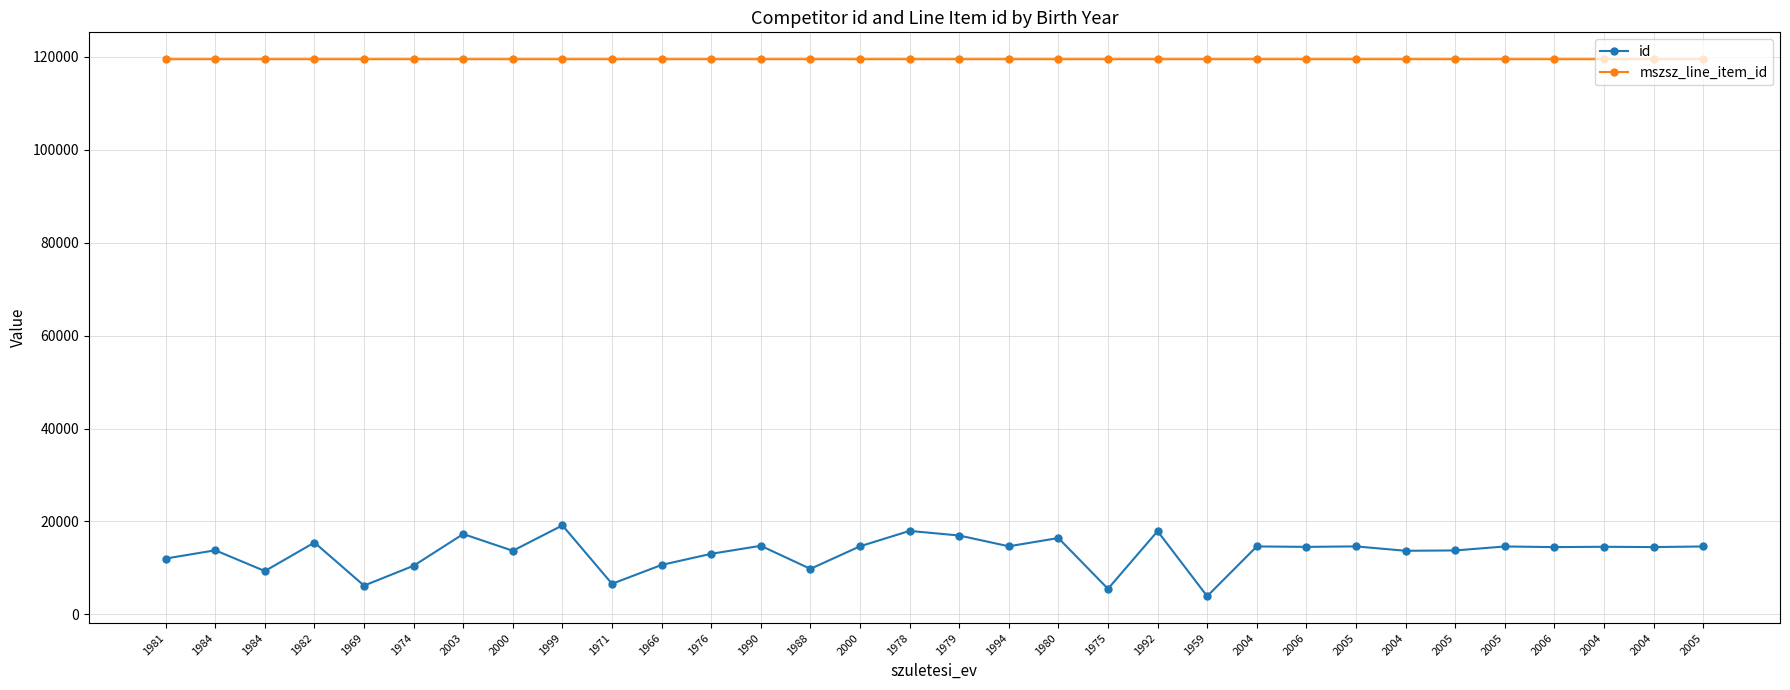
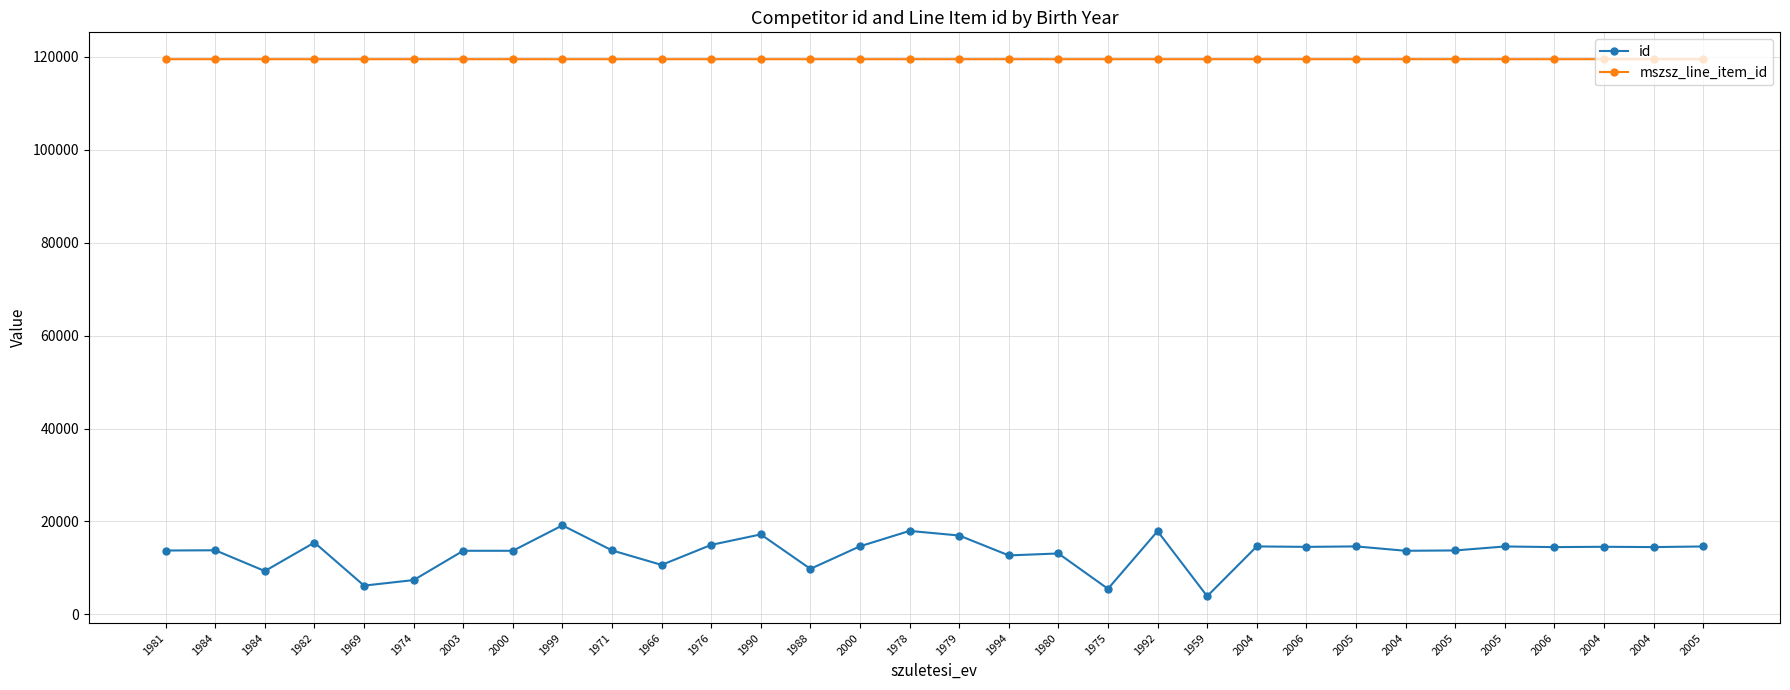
id, 1981: 12000 -> 14000
id, 1974: 10000 -> 7000
id, 2003: 17000 -> 14000
id, 1971: 7000 -> 14000
id, 1976: 13000 -> 15000
id, 1990: 15000 -> 17000
id, 1994: 15000 -> 13000
id, 1980: 16000 -> 13000
